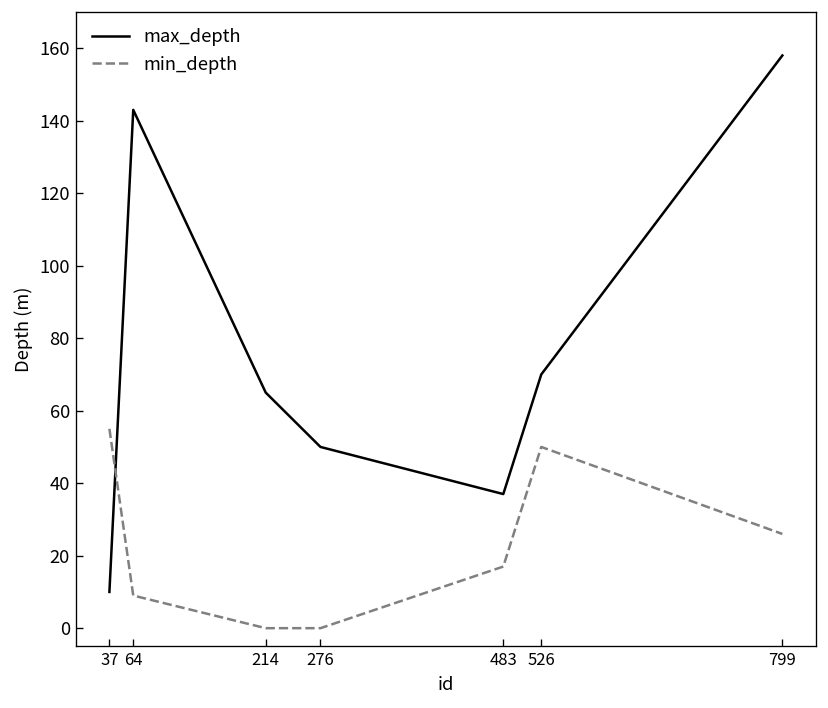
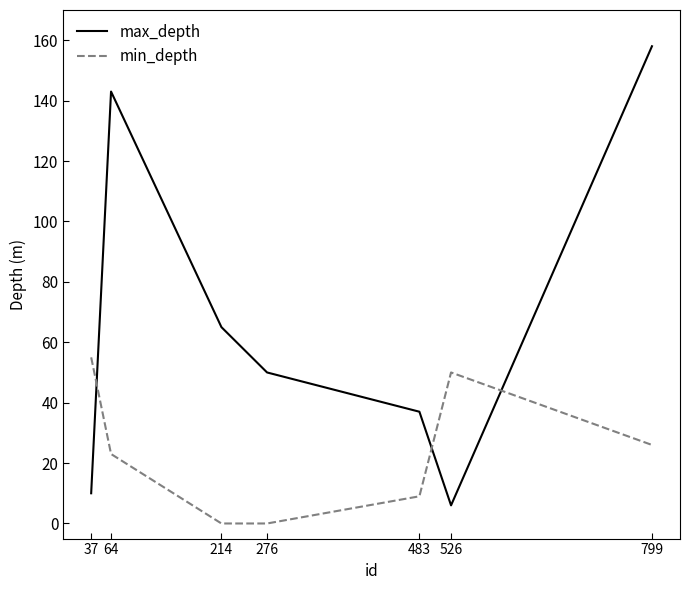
min_depth, 64: 9 -> 23
min_depth, 483: 17 -> 9
max_depth, 526: 70 -> 6
